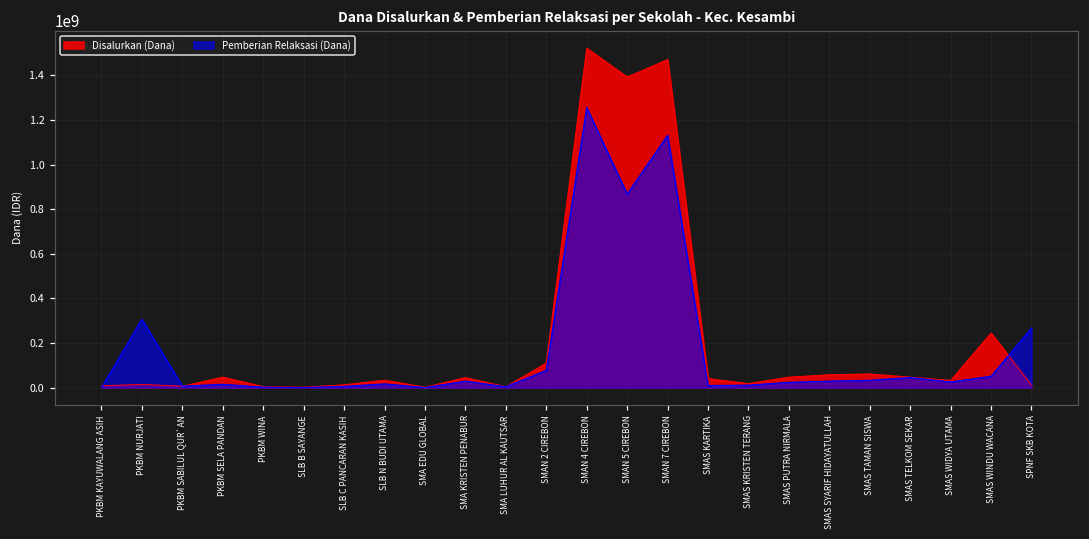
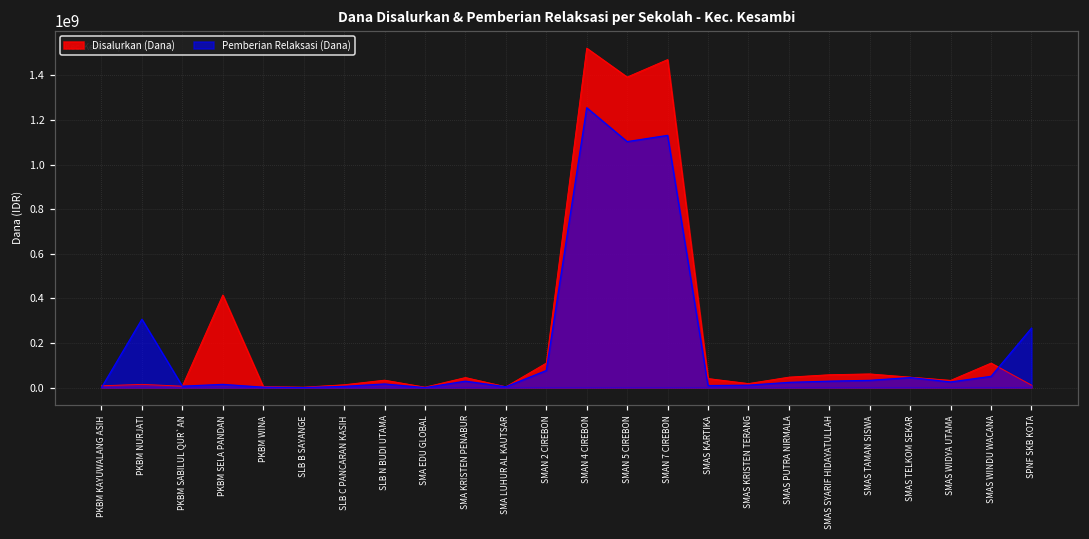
Disalurkan (Dana), PKBM SELA PANDAN: 50000000 -> 420000000
Pemberian Relaksasi (Dana), SMAN 5 CIREBON: 870000000 -> 1100000000
Disalurkan (Dana), SMAS WINDU WACANA: 240000000 -> 110000000
